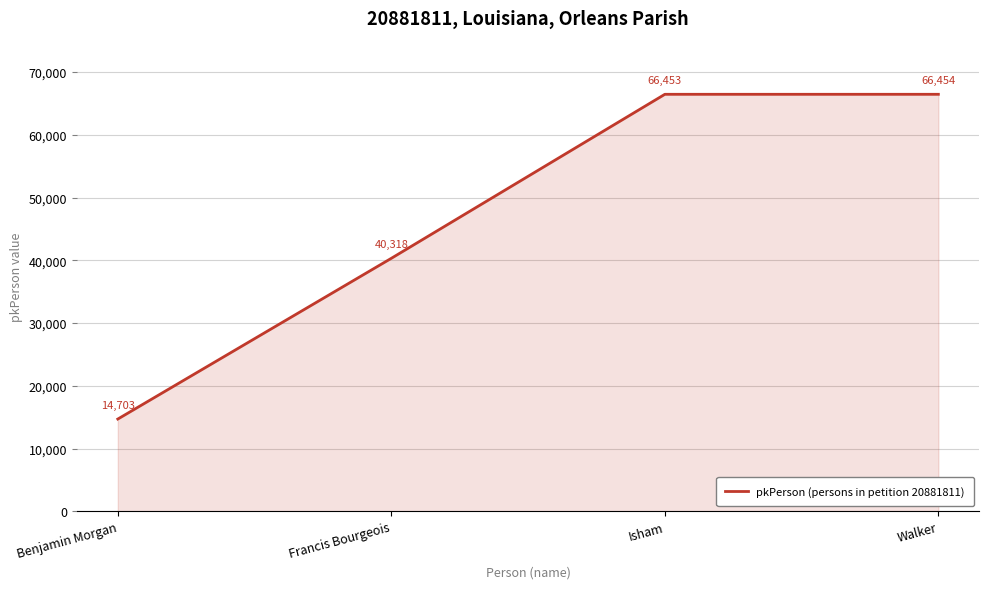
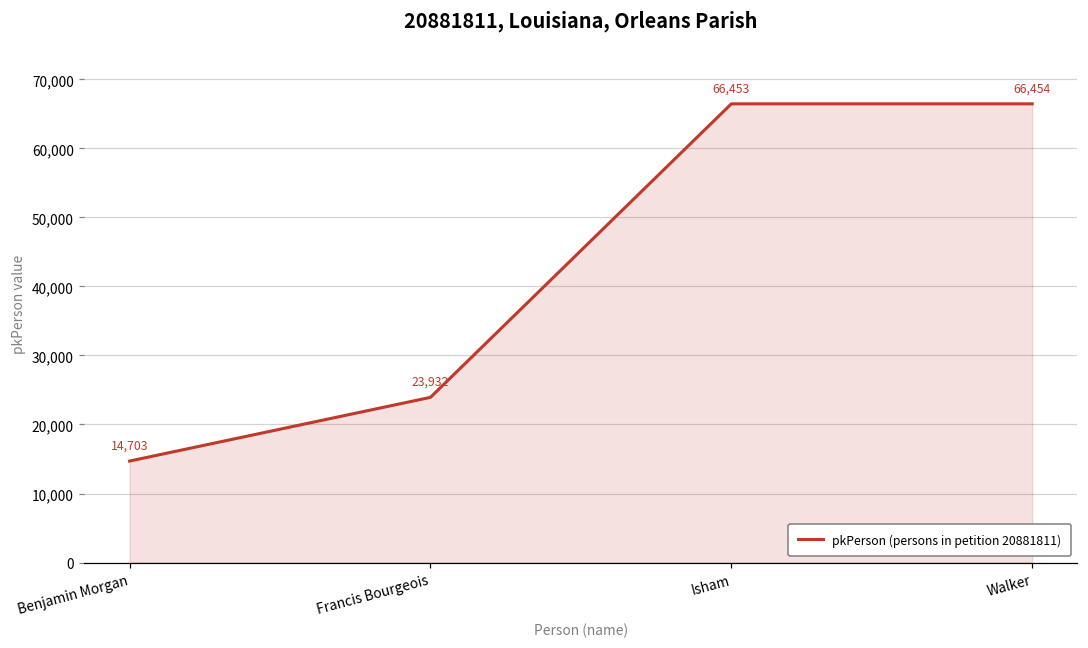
Francis Bourgeois: 40,318 -> 23,932
